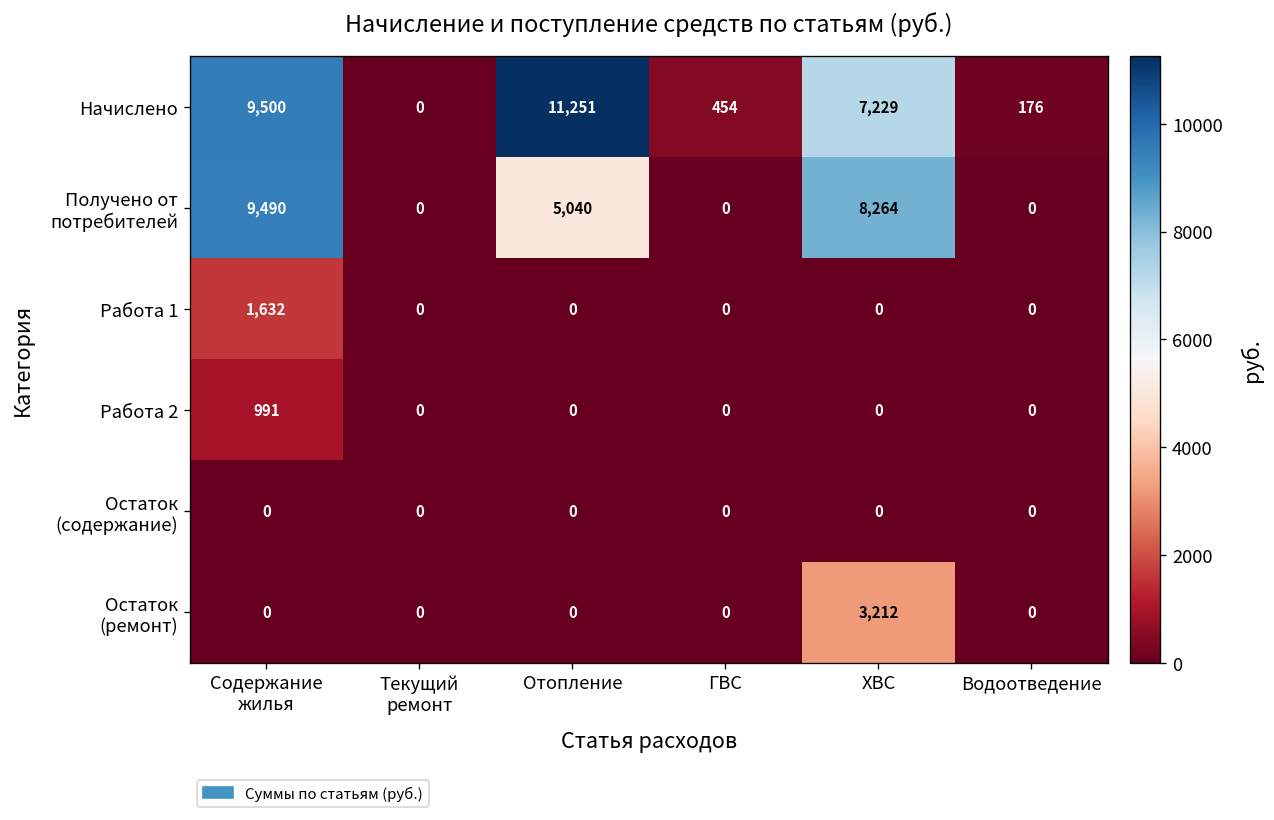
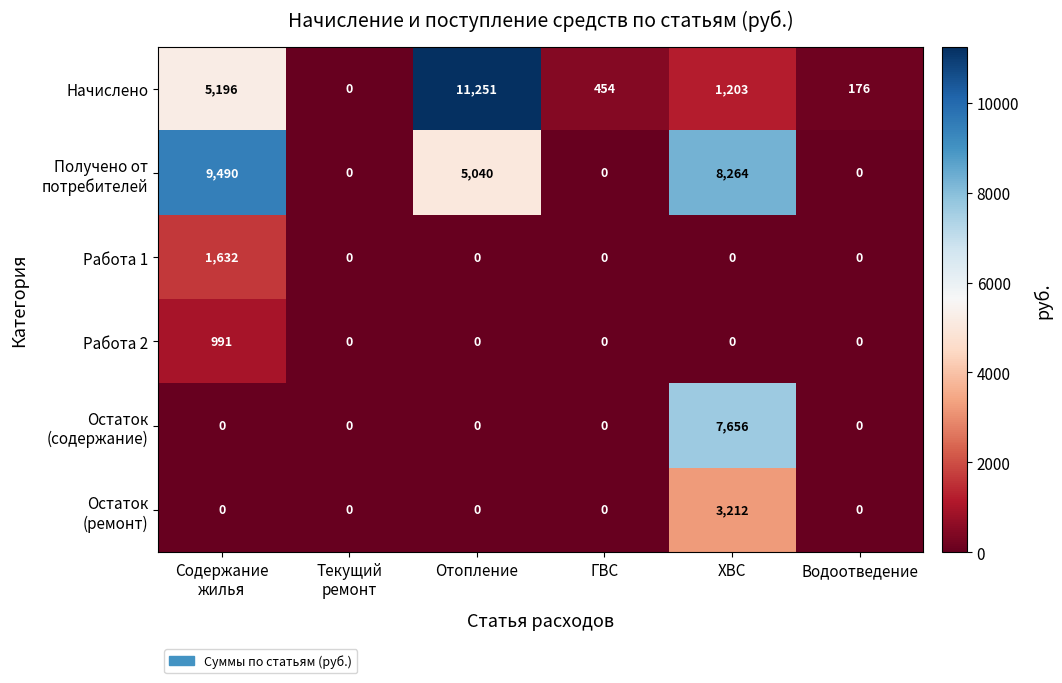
Начислено, Содержание жилья: 9,500 -> 5,196
Начислено, ХВС: 7,229 -> 1,203
Остаток (содержание), ХВС: 0 -> 7,656
